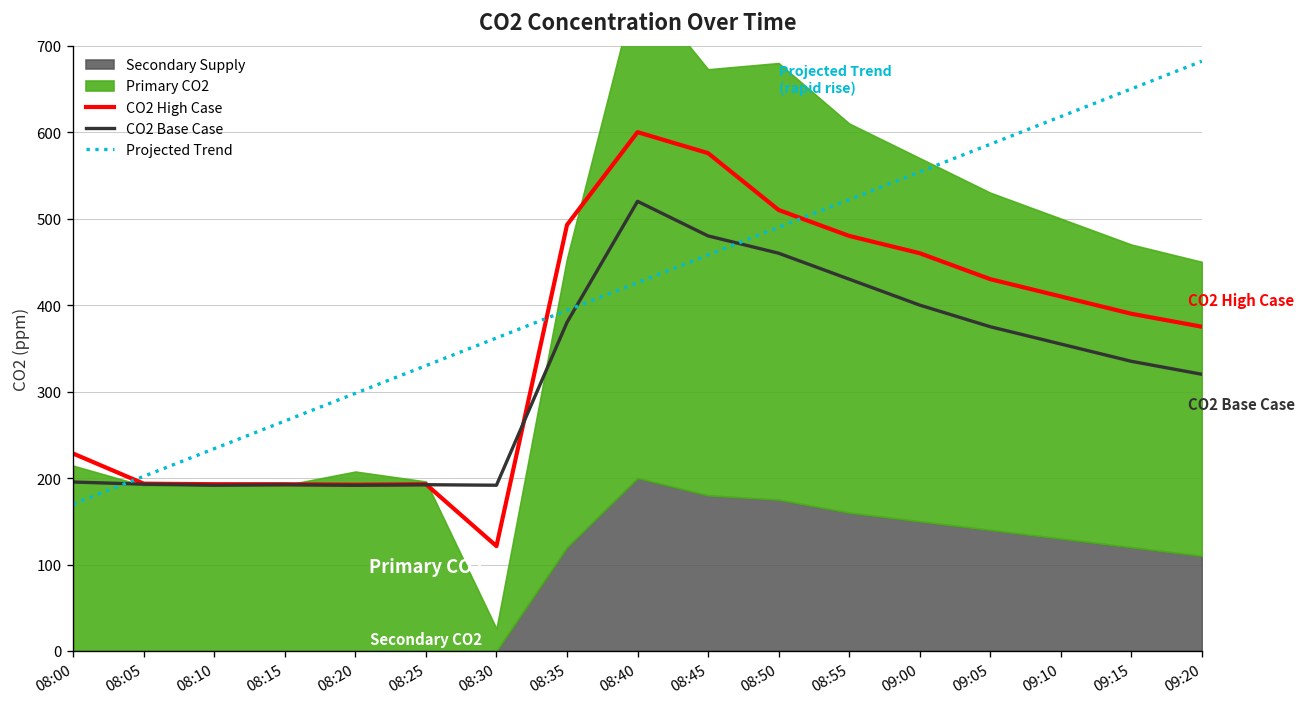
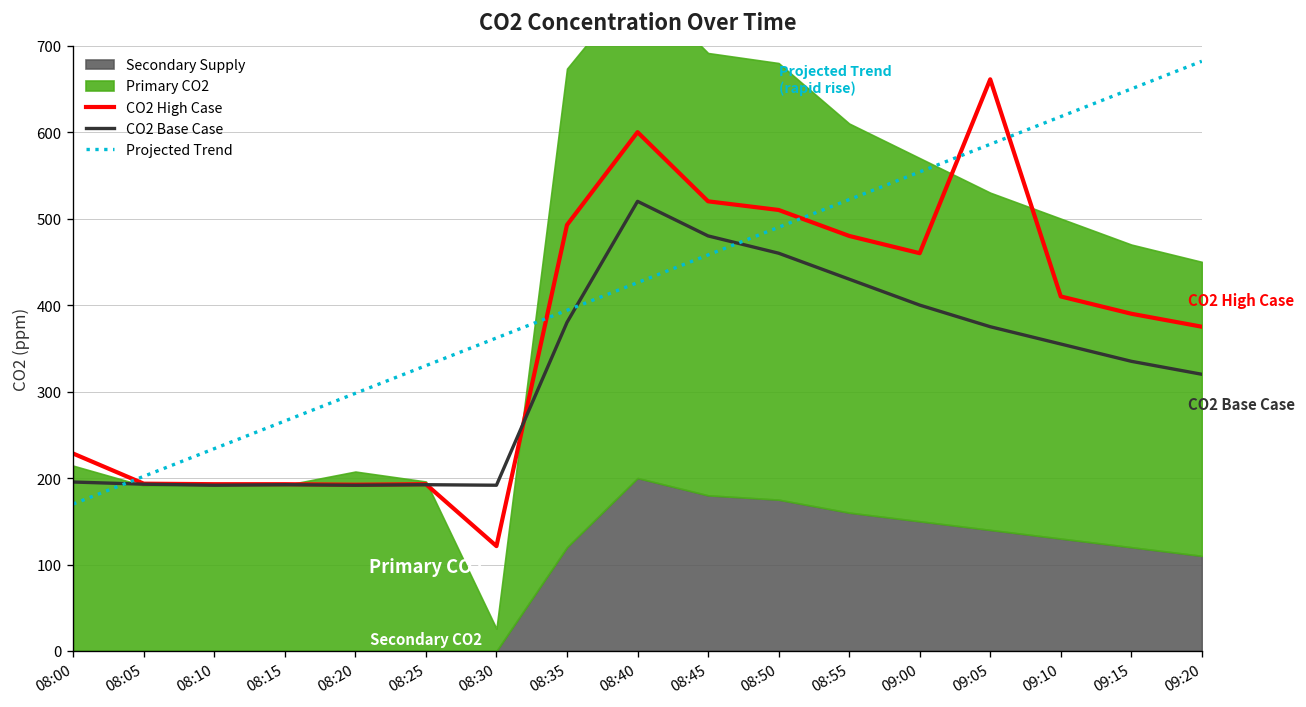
Primary CO2, 08:35: 330 -> 550
CO2 High Case, 08:45: 580 -> 520
Primary CO2, 08:45: 490 -> 510
CO2 High Case, 09:05: 430 -> 660
